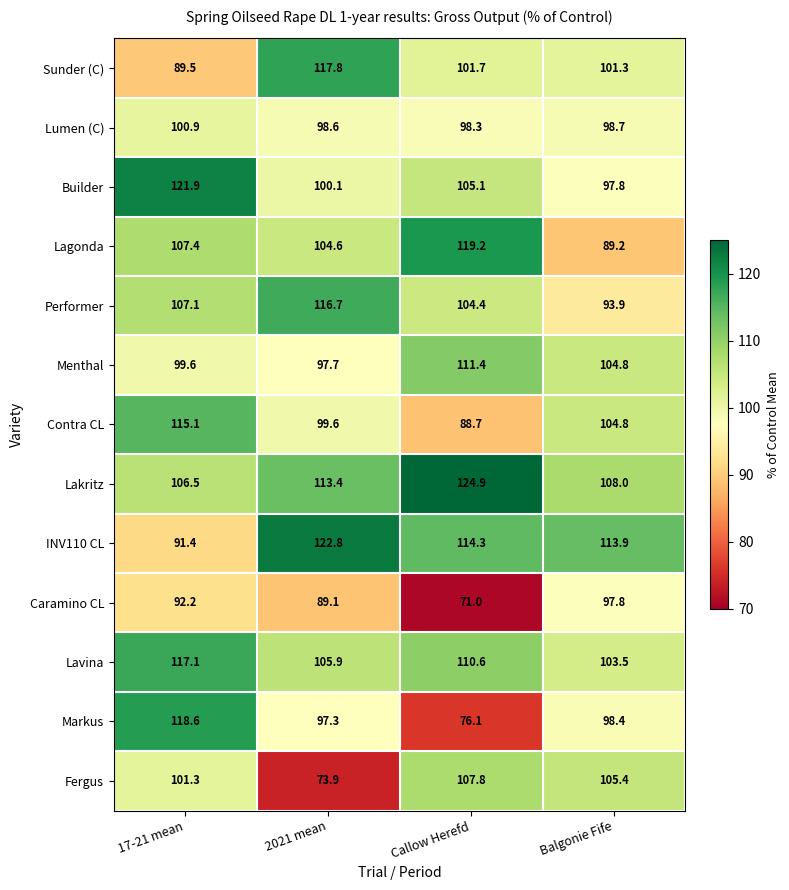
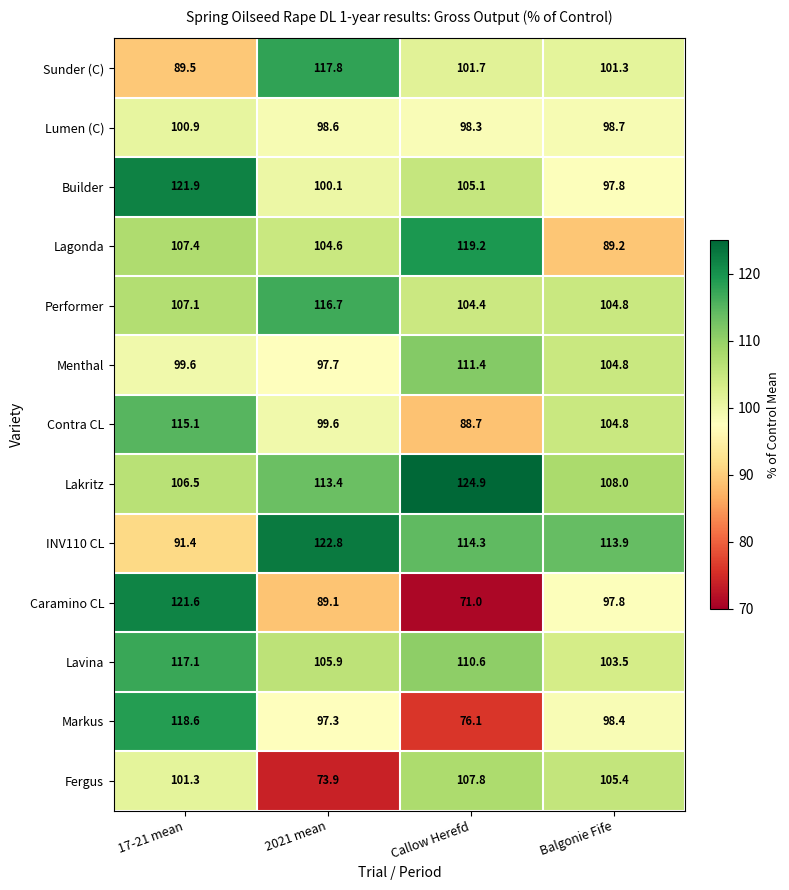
Performer, Balgonie Fife: 93.9 -> 104.8
Caramino CL, 17-21 mean: 92.2 -> 121.6
